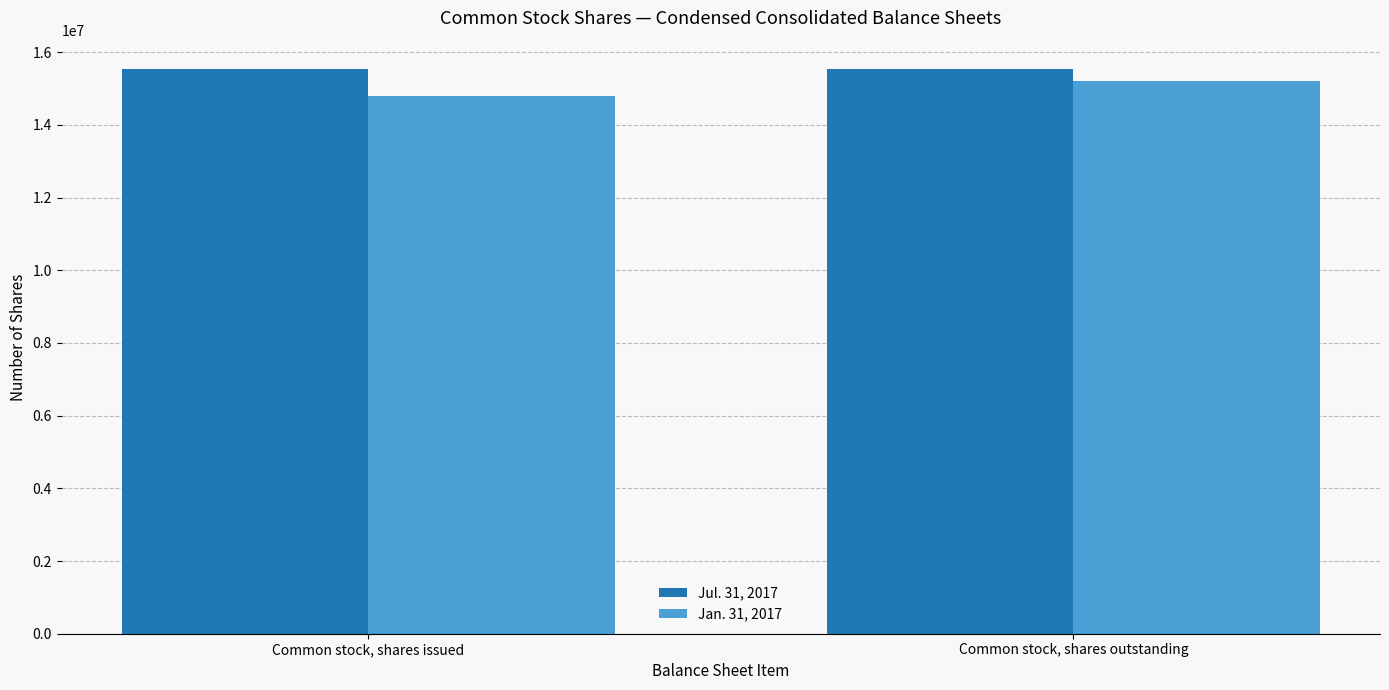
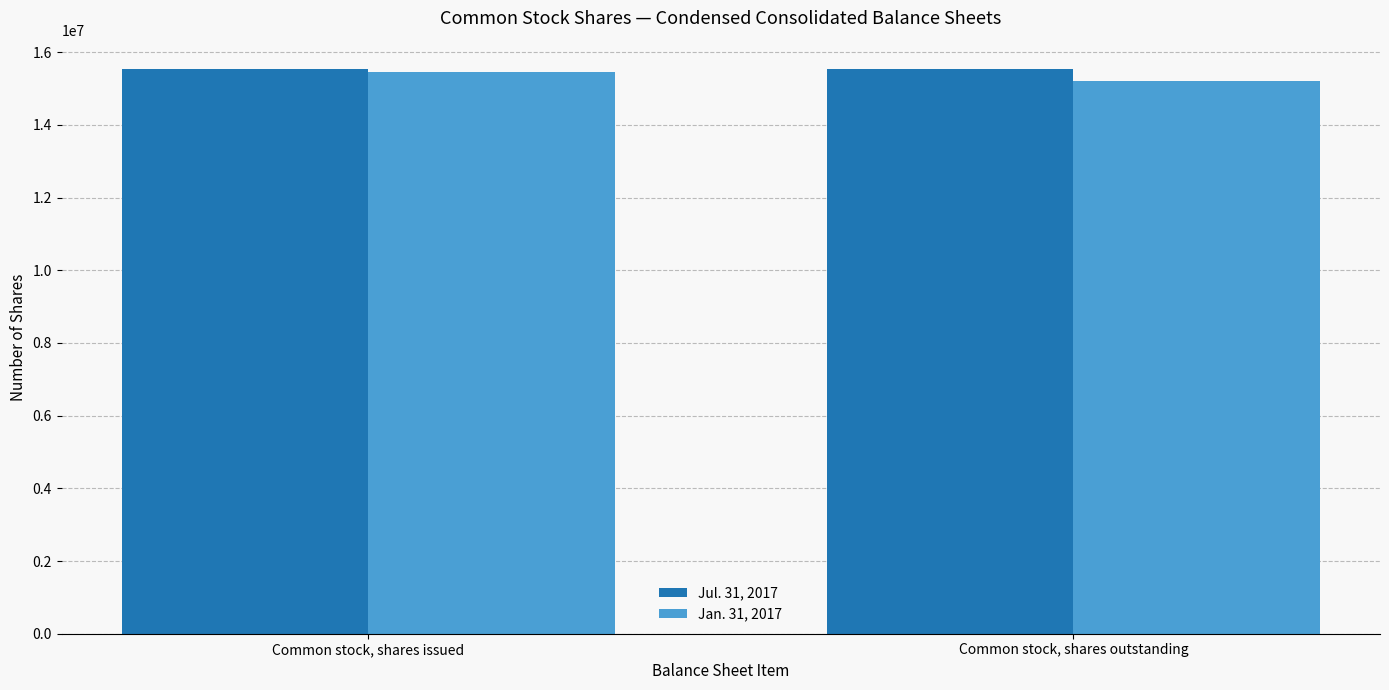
Jan. 31, 2017, Common stock, shares issued: 14800000 -> 15500000
